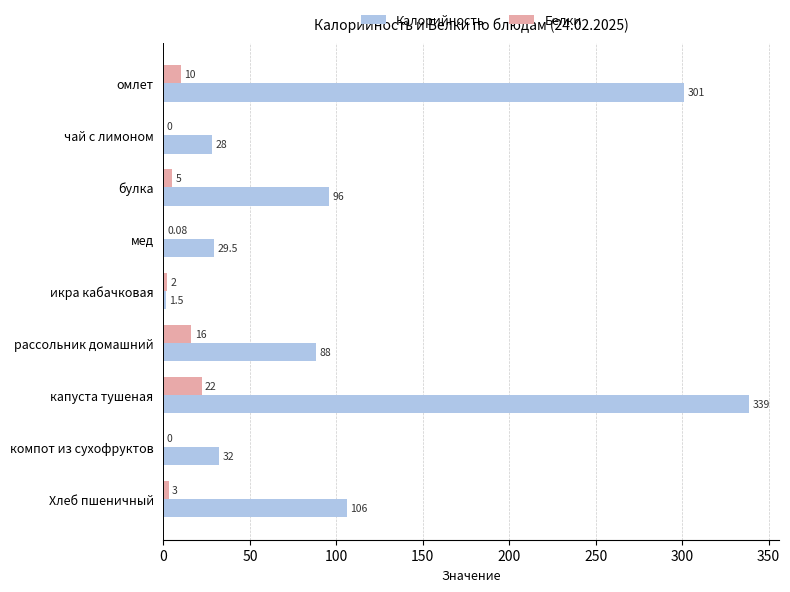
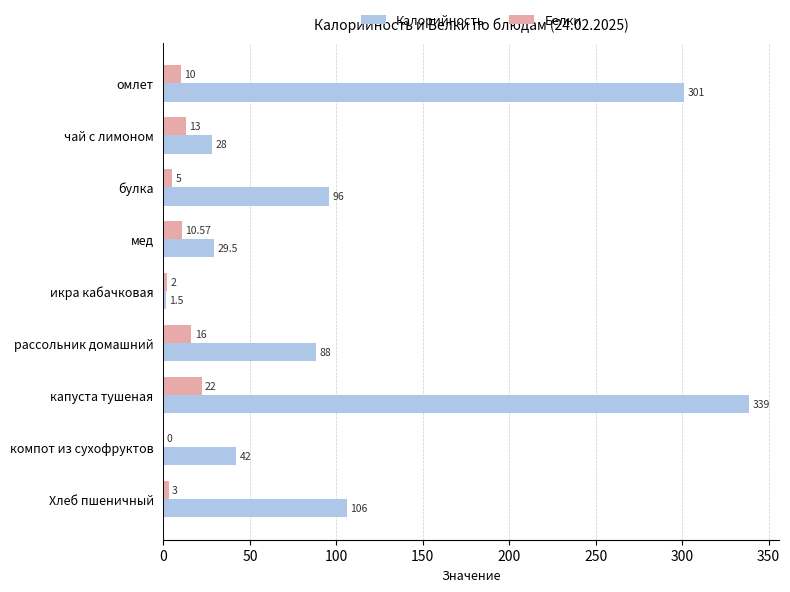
Белки, чай с лимоном: 0 -> 13
Белки, мед: 0.08 -> 10.57
Калорийность, компот из сухофруктов: 32 -> 42
